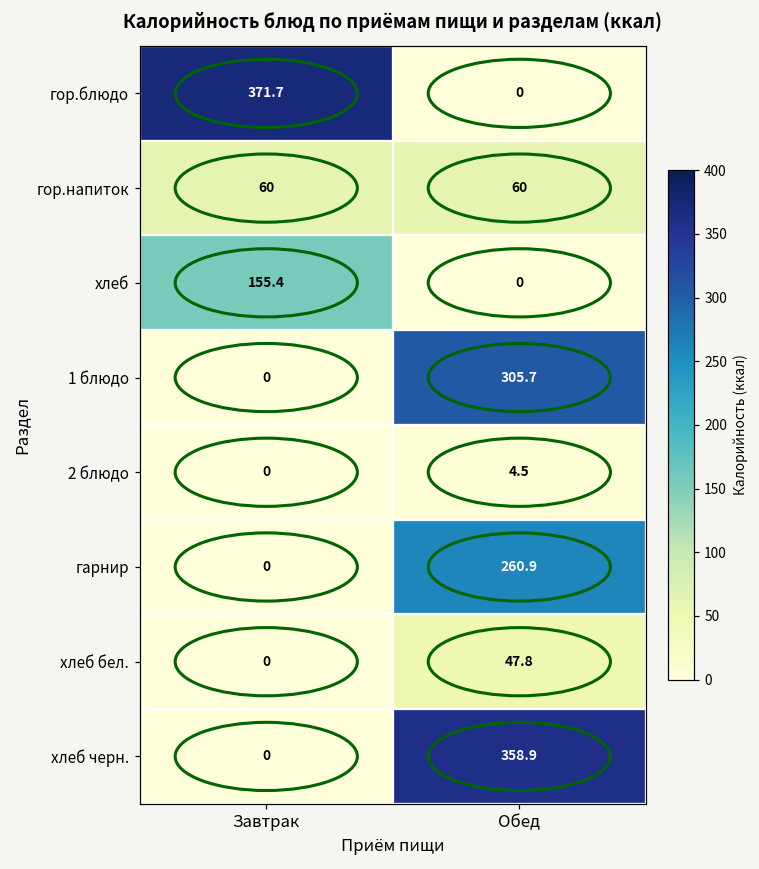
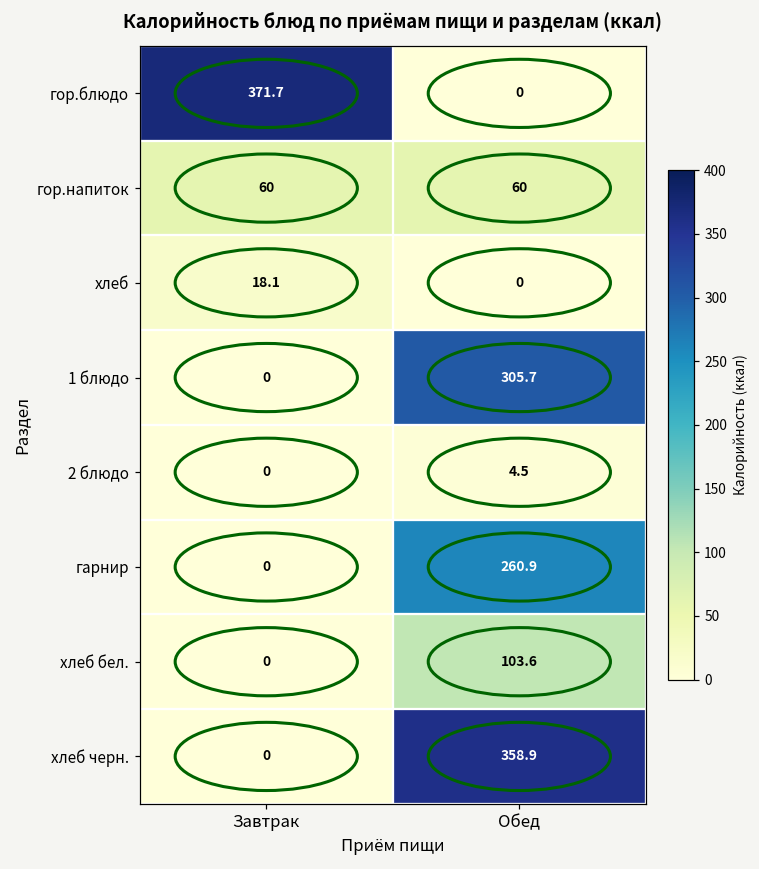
хлеб, Завтрак: 155.4 -> 18.1
хлеб бел., Обед: 47.8 -> 103.6
